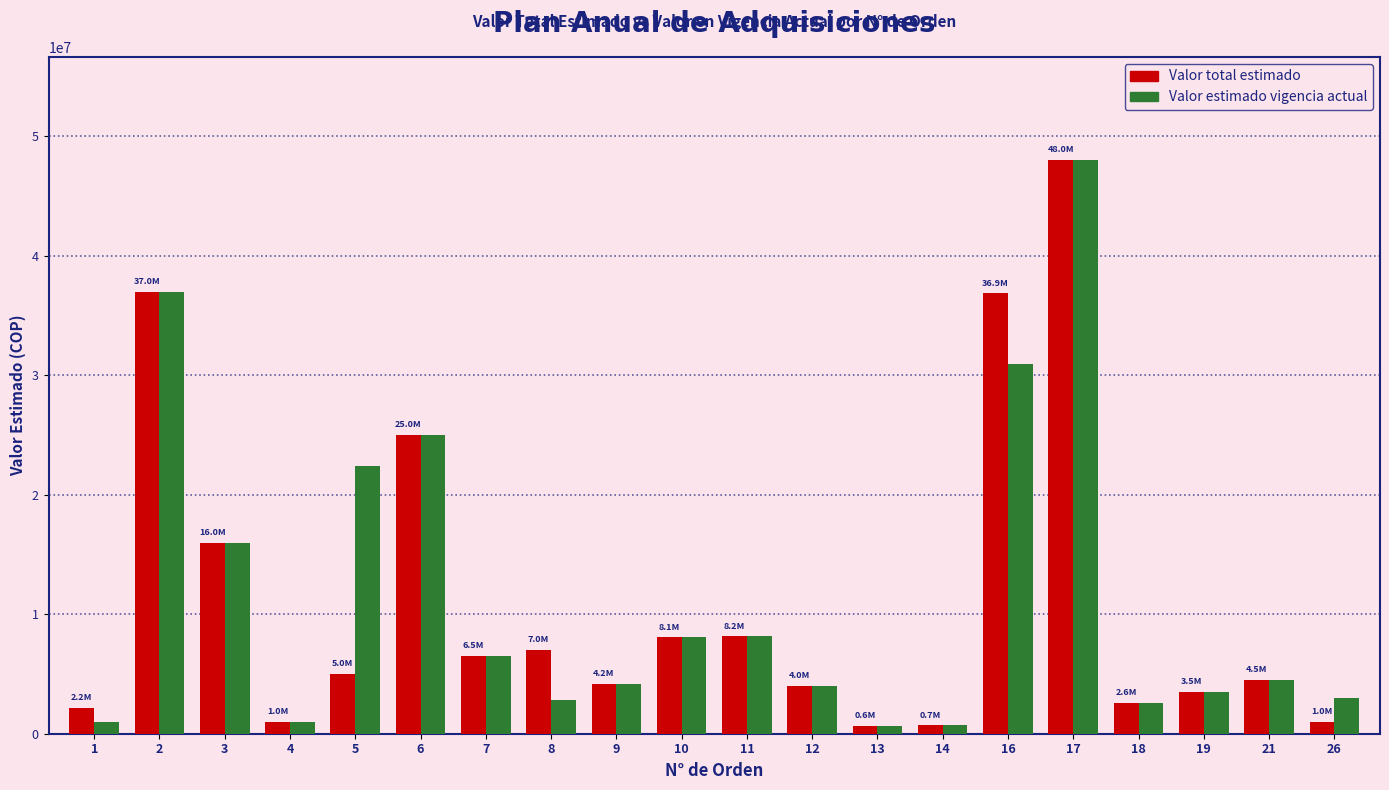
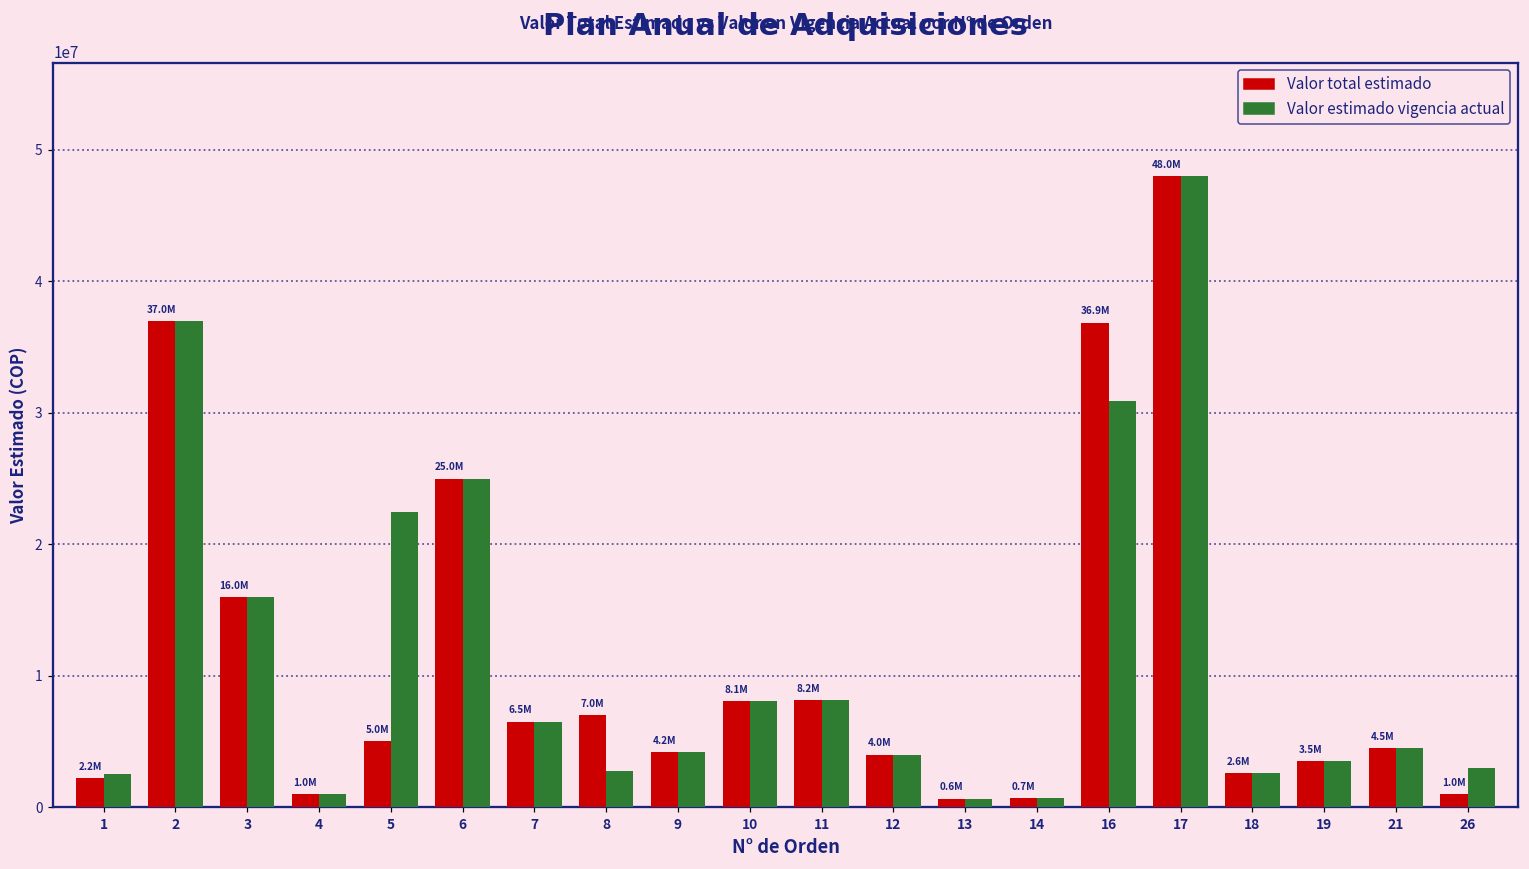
Valor estimado vigencia actual, 1: 1000000 -> 2500000
